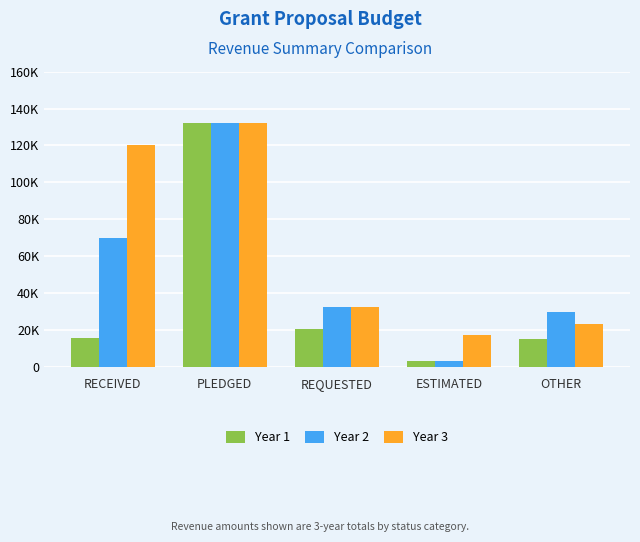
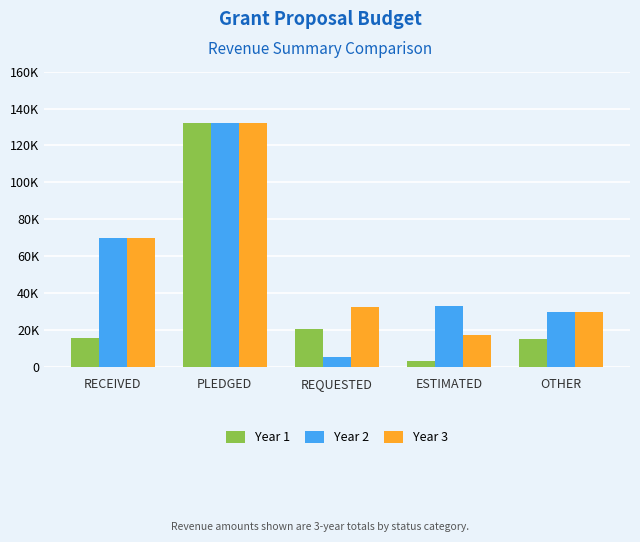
Year 3, RECEIVED: 120000 -> 70000
Year 2, REQUESTED: 32000 -> 5000
Year 2, ESTIMATED: 3000 -> 33000
Year 3, OTHER: 23000 -> 30000
